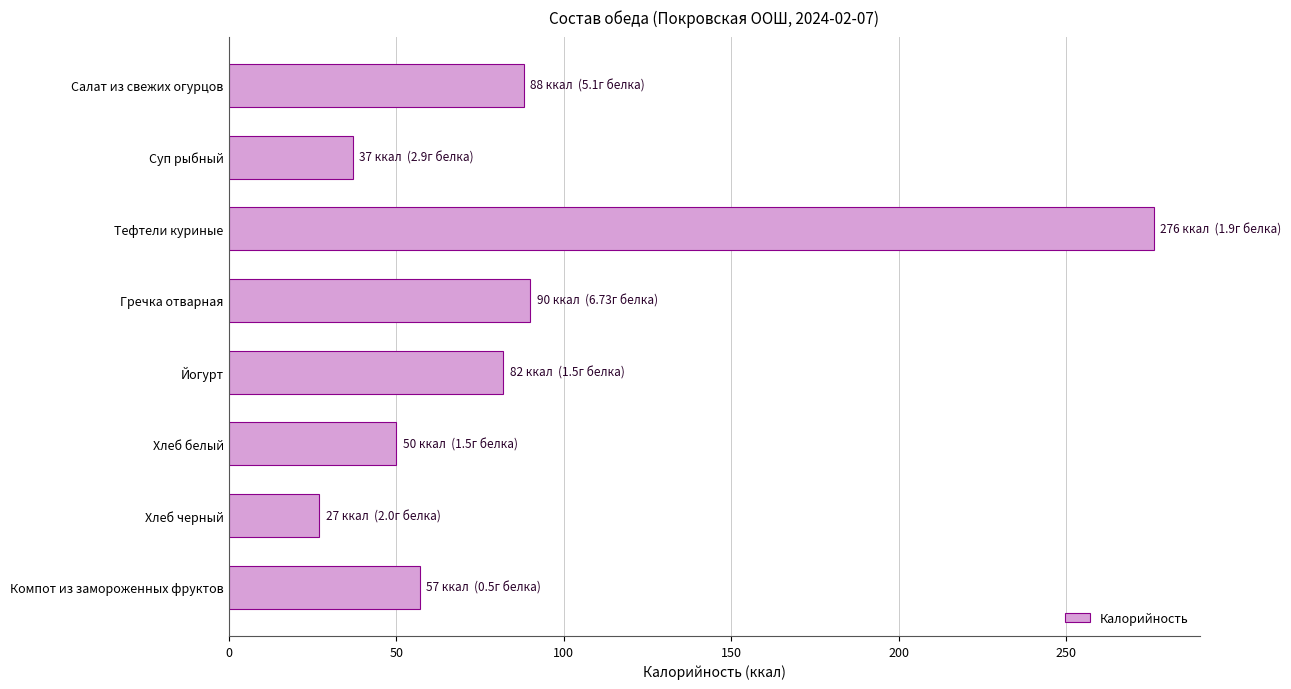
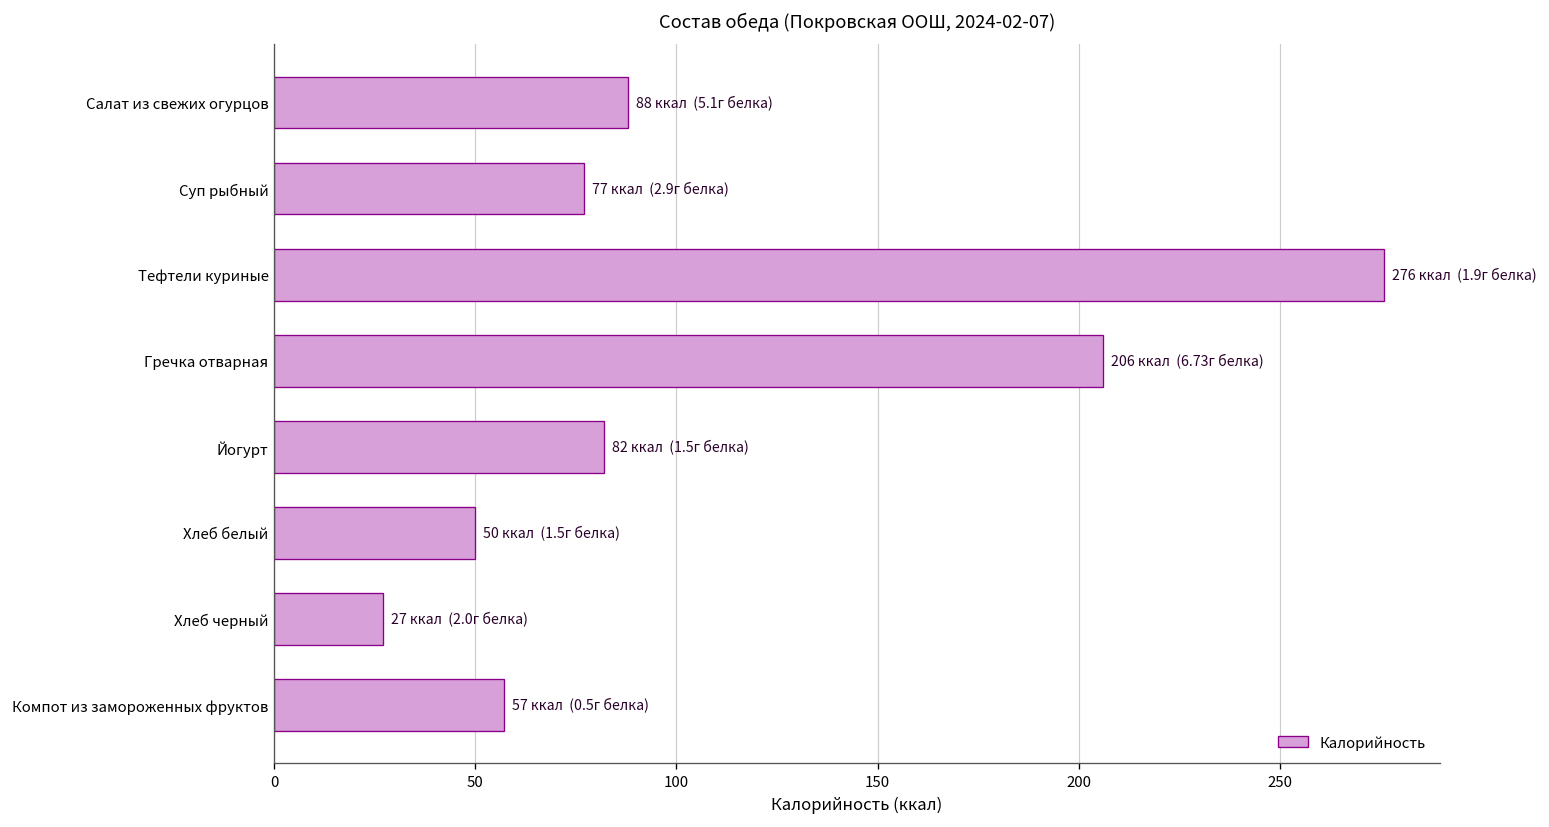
Суп рыбный: 37 -> 77
Гречка отварная: 90 -> 206
